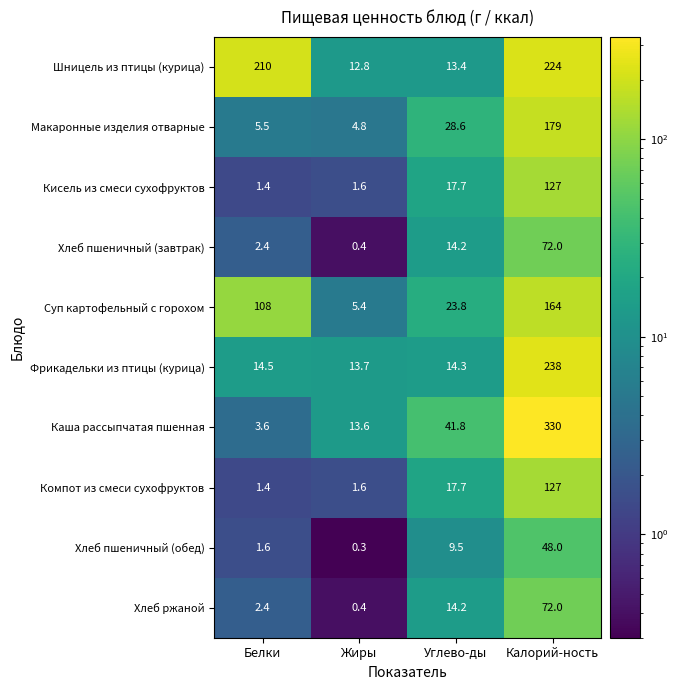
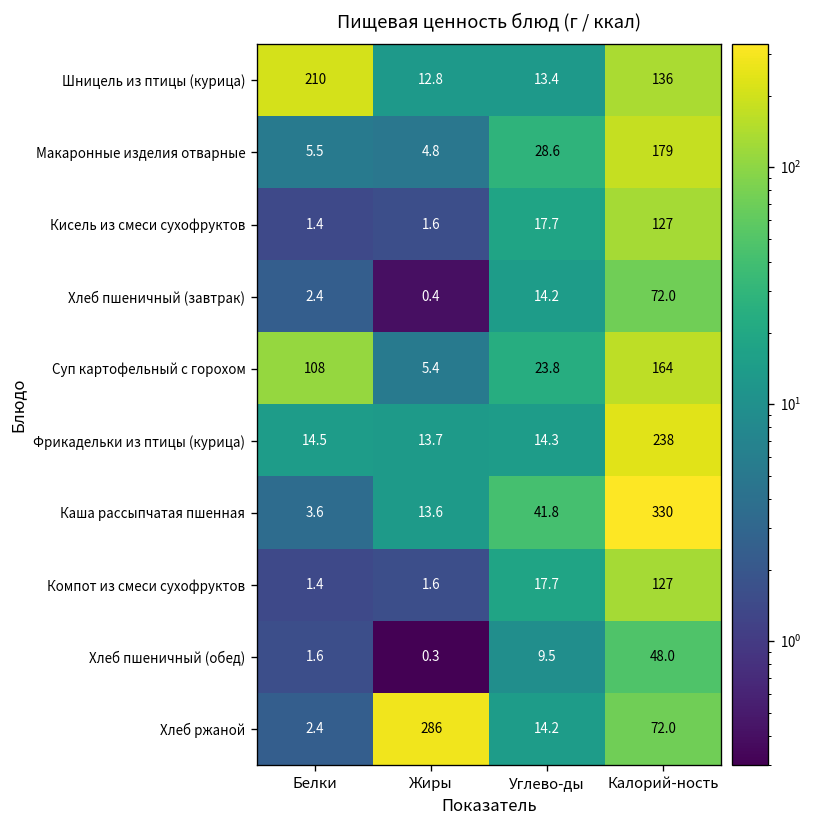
Шницель из птицы (курица), Калорий-ность: 224 -> 136
Хлеб ржаной, Жиры: 0.4 -> 286
